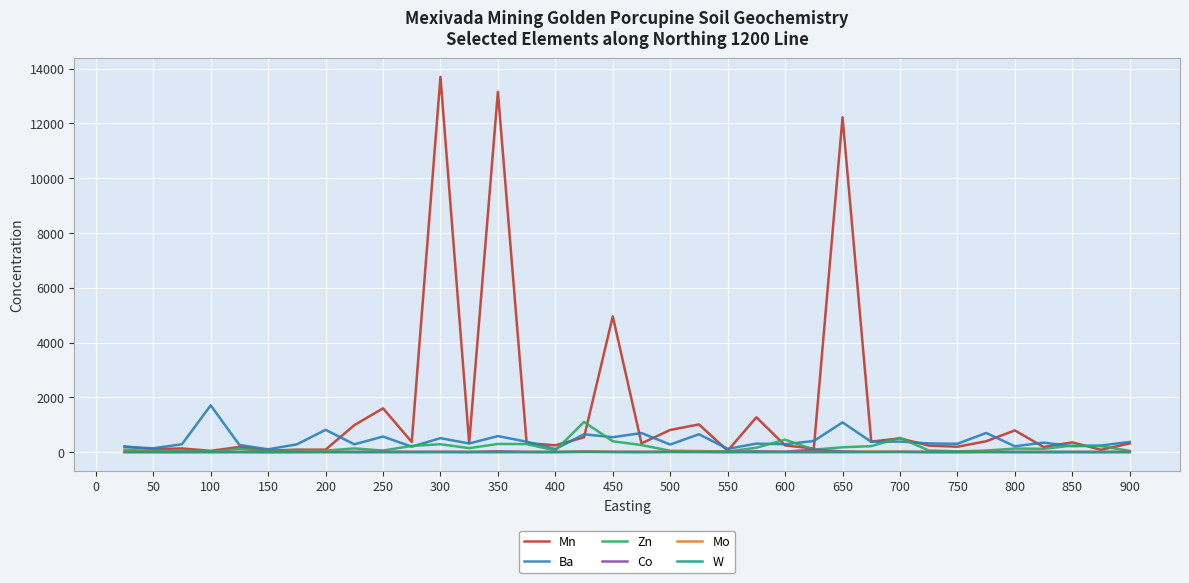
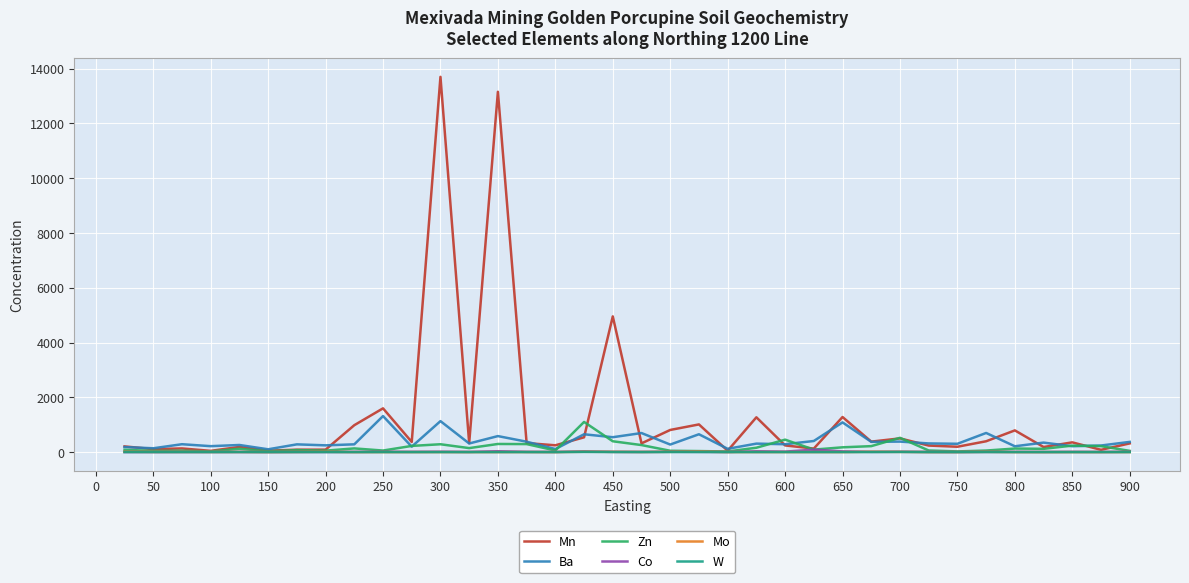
Ba, 100: 1700 -> 200
Ba, 200: 800 -> 200
Ba, 250: 600 -> 1300
Ba, 300: 500 -> 1100
Mn, 650: 12200 -> 1300
